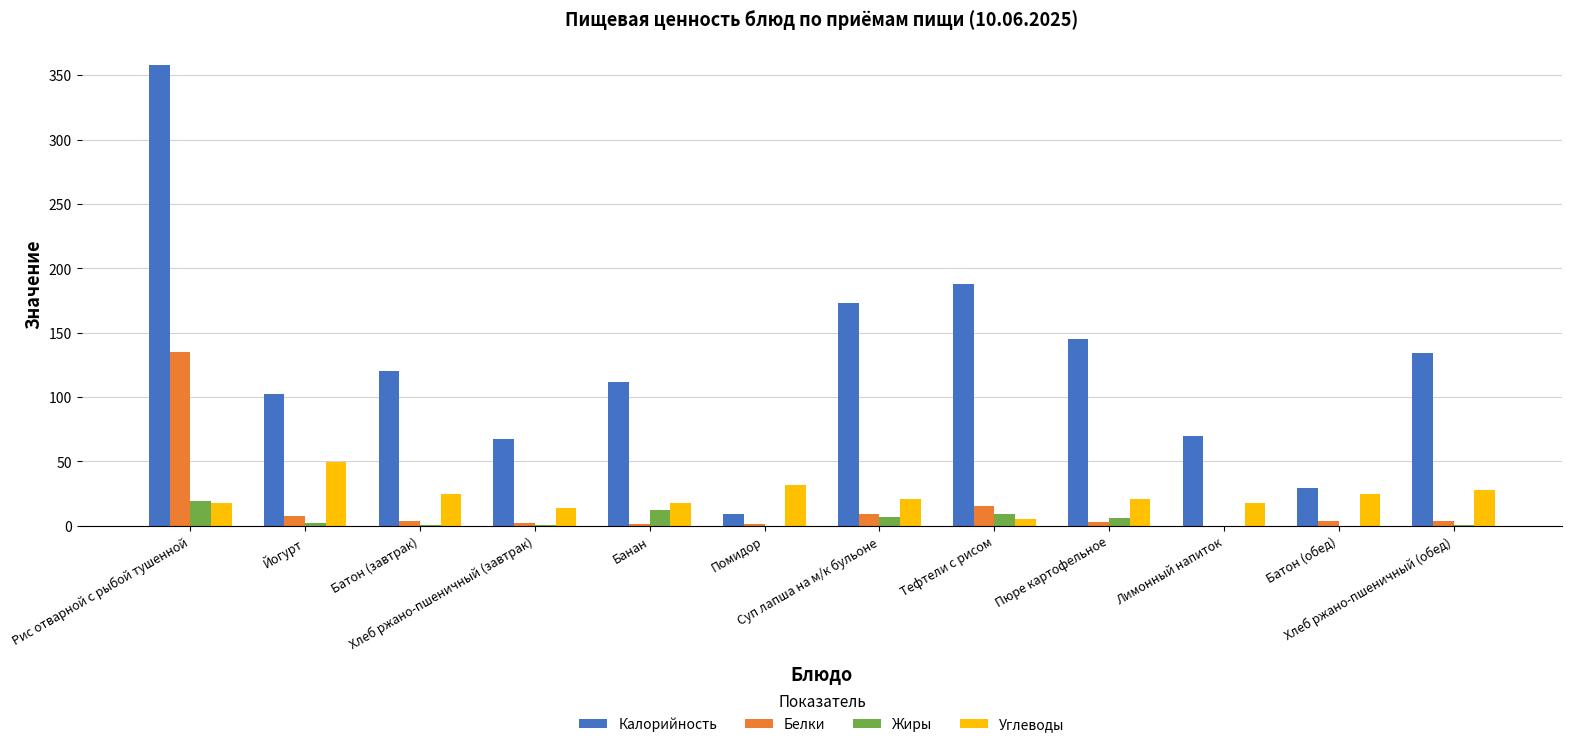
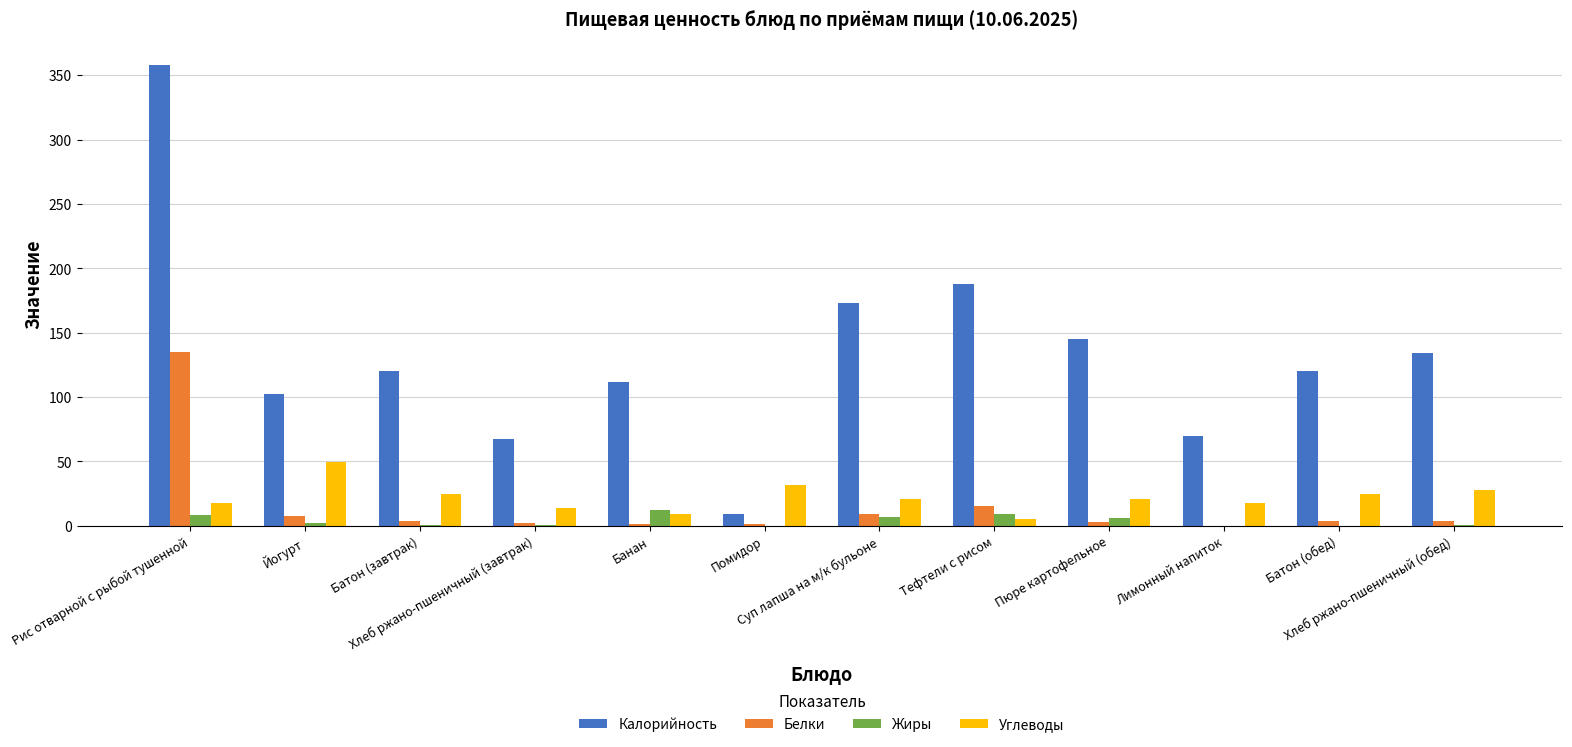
Жиры, Рис отварной с рыбой тушенной: 19 -> 8
Углеводы, Банан: 18 -> 9
Калорийность, Батон (обед): 29 -> 120
